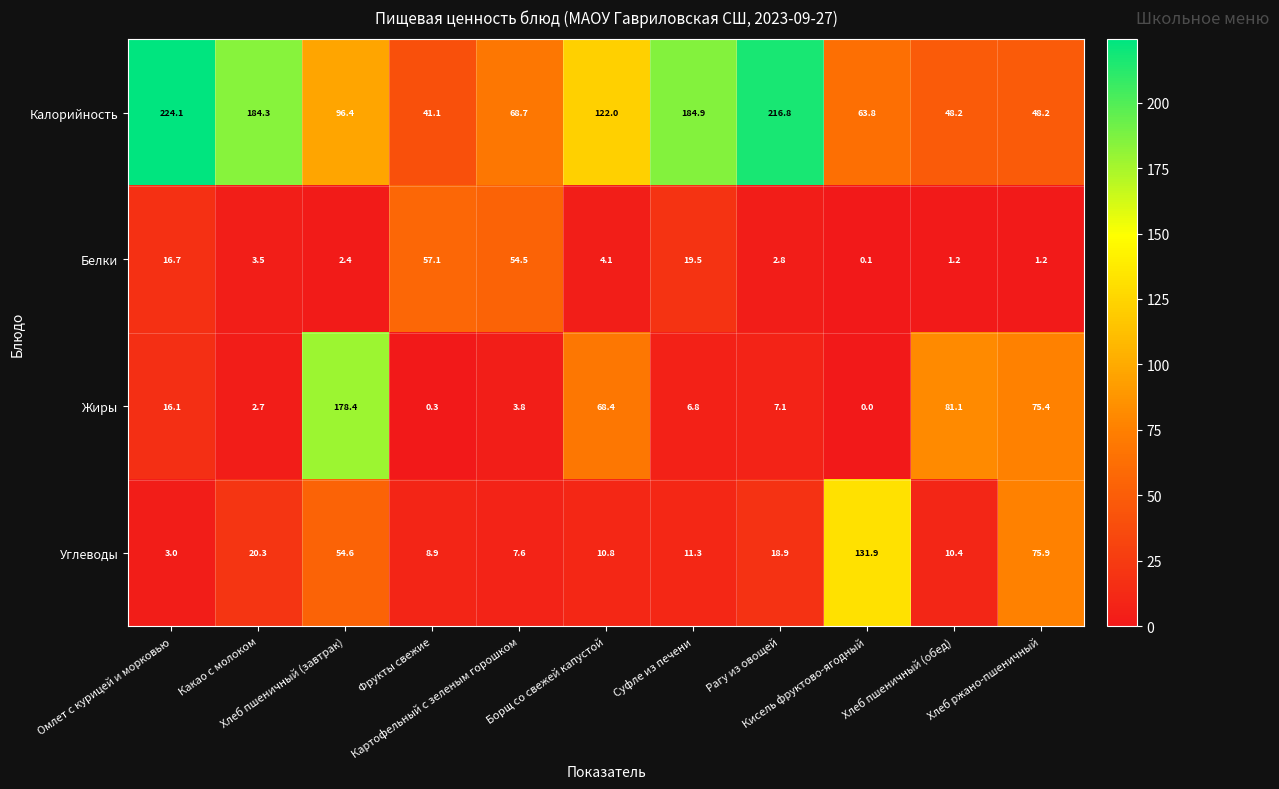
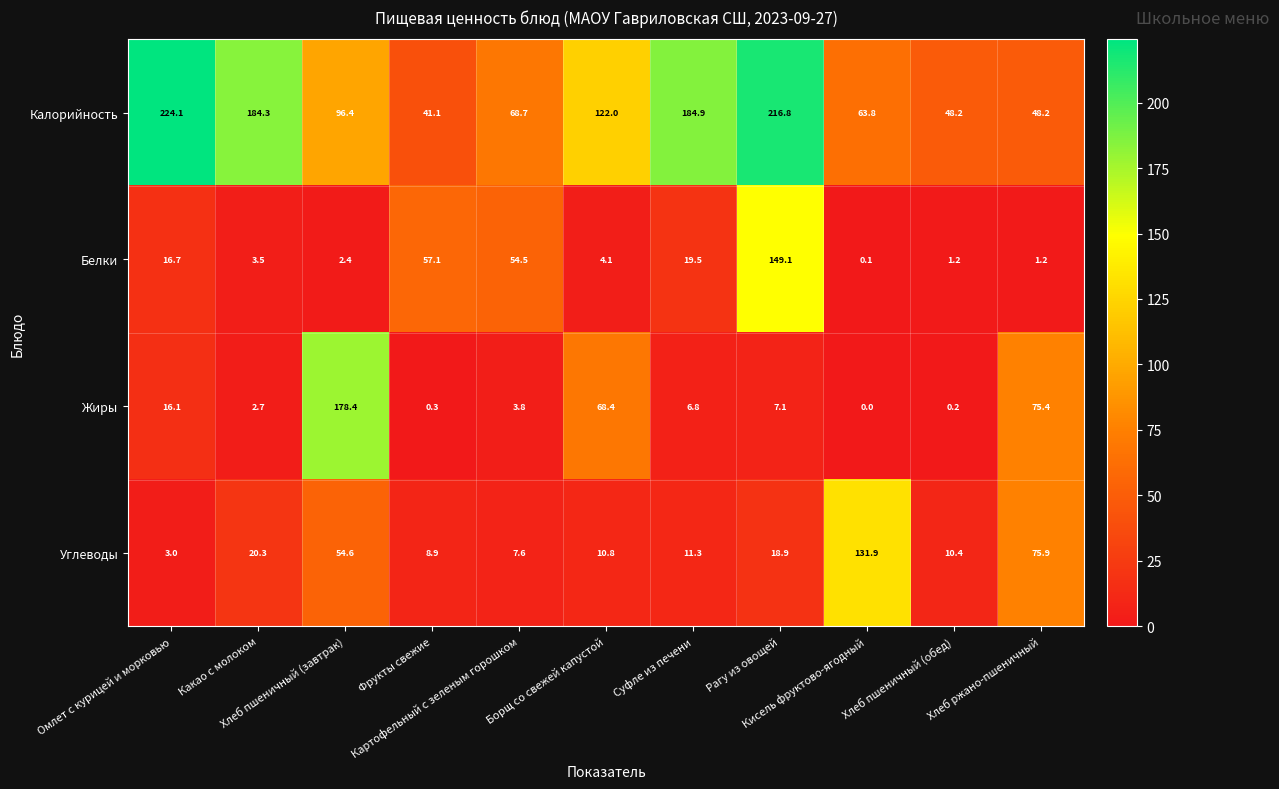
Белки, Рагу из овощей: 2.8 -> 149.1
Жиры, Хлеб пшеничный (обед): 81.1 -> 0.2
